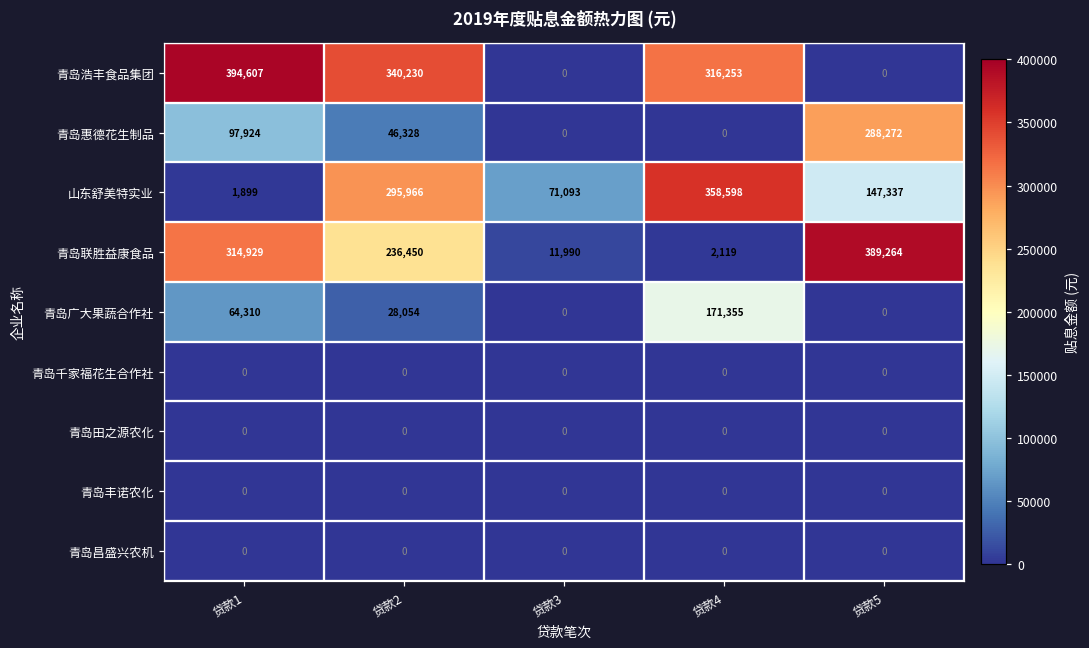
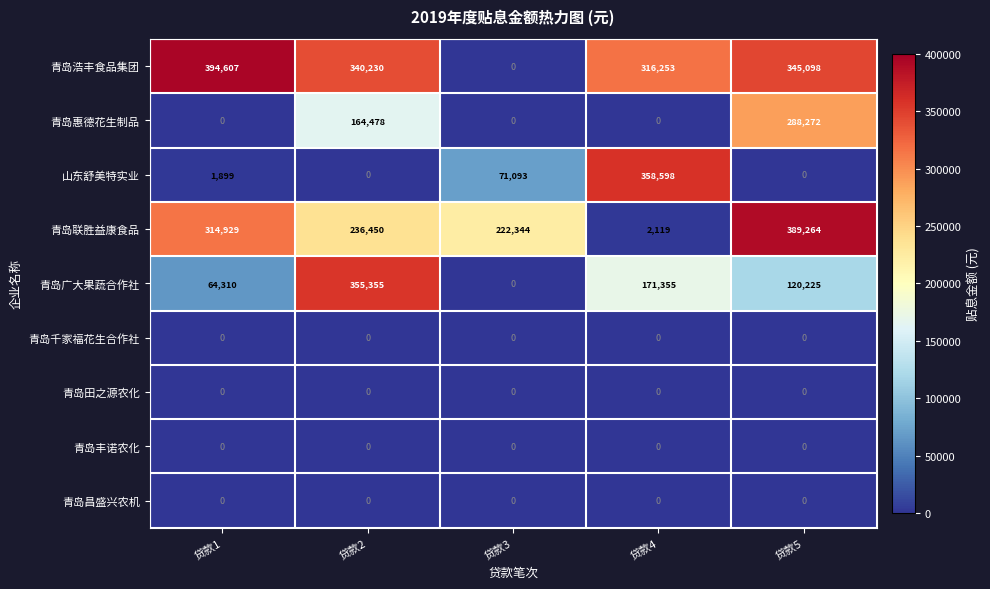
青岛浩丰食品集团, 贷款5: 0 -> 345,098
青岛惠德花生制品, 贷款1: 97,924 -> 0
青岛惠德花生制品, 贷款2: 46,328 -> 164,478
山东舒美特实业, 贷款2: 295,966 -> 0
山东舒美特实业, 贷款5: 147,337 -> 0
青岛联胜益康食品, 贷款3: 11,990 -> 222,344
青岛广大果蔬合作社, 贷款2: 28,054 -> 355,355
青岛广大果蔬合作社, 贷款5: 0 -> 120,225
